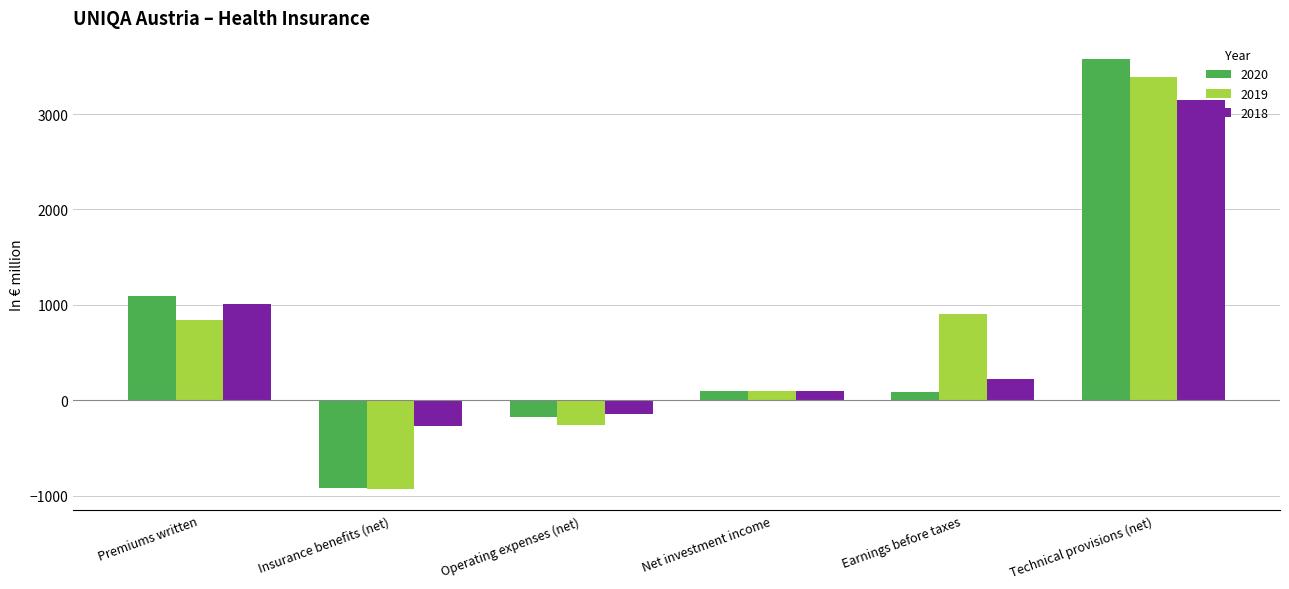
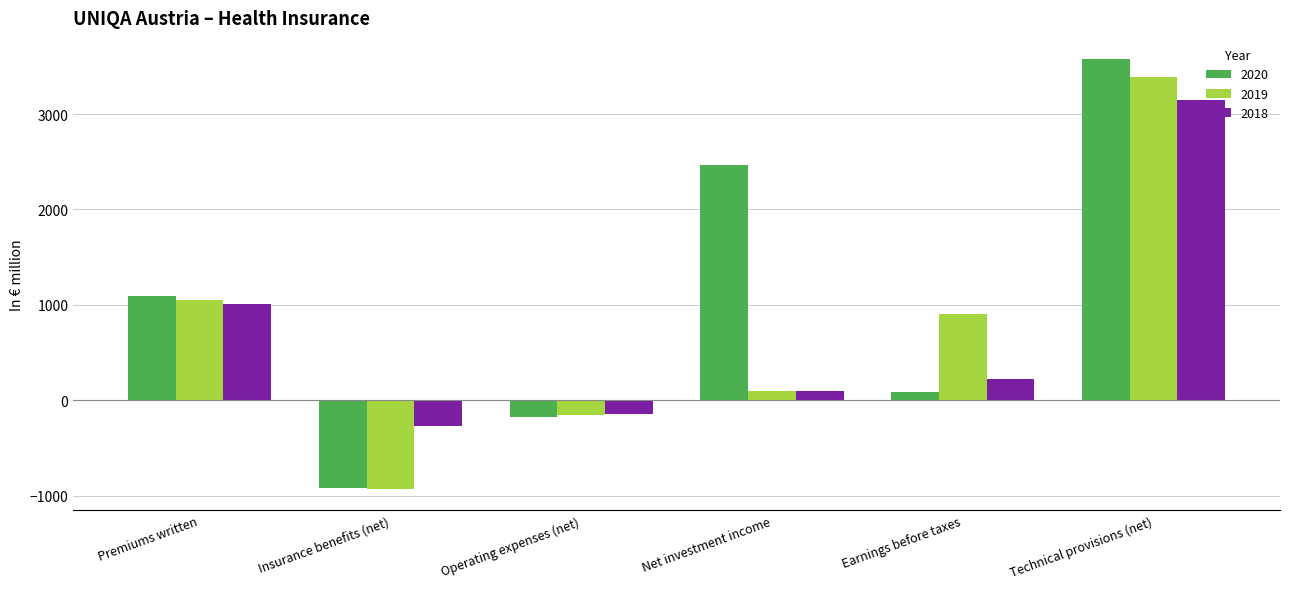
2019, Premiums written: 800 -> 1100
2019, Operating expenses (net): -300 -> -200
2020, Net investment income: 100 -> 2500
